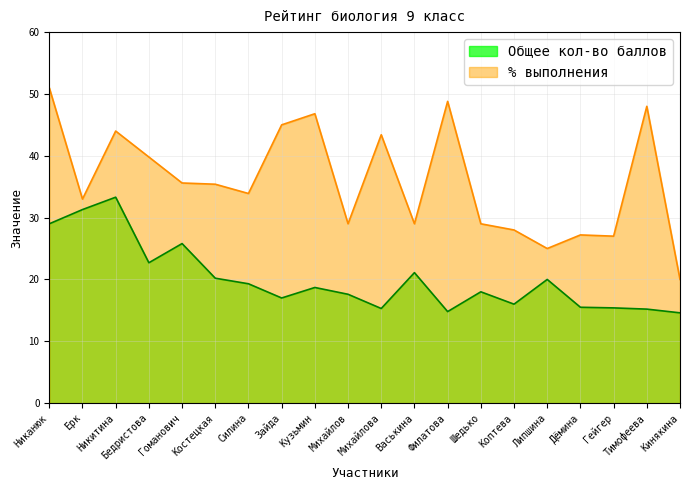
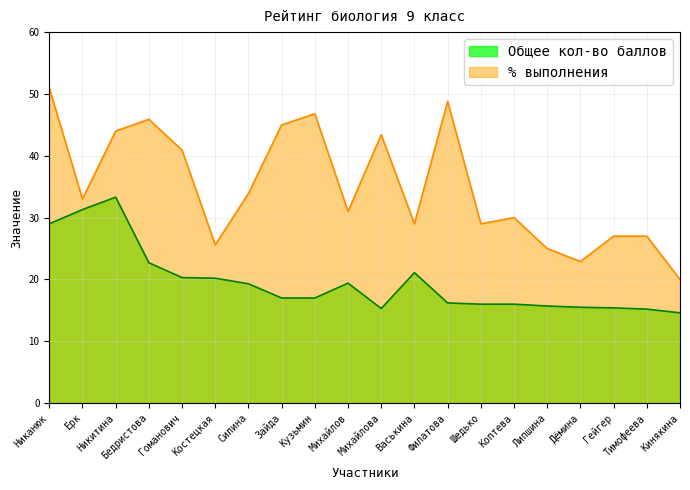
% выполнения, Бедристова: 40 -> 46
Общее кол-во баллов, Гоманович: 26 -> 20
% выполнения, Гоманович: 36 -> 41
% выполнения, Костецкая: 35 -> 26
Общее кол-во баллов, Кузьмин: 19 -> 17
Общее кол-во баллов, Михайлов: 18 -> 19
% выполнения, Михайлов: 29 -> 31
Общее кол-во баллов, Филатова: 15 -> 16
Общее кол-во баллов, Шедько: 18 -> 16
% выполнения, Коптева: 28 -> 30
Общее кол-во баллов, Липшина: 20 -> 16
% выполнения, Дёмина: 27 -> 23
% выполнения, Тимофеева: 48 -> 27
